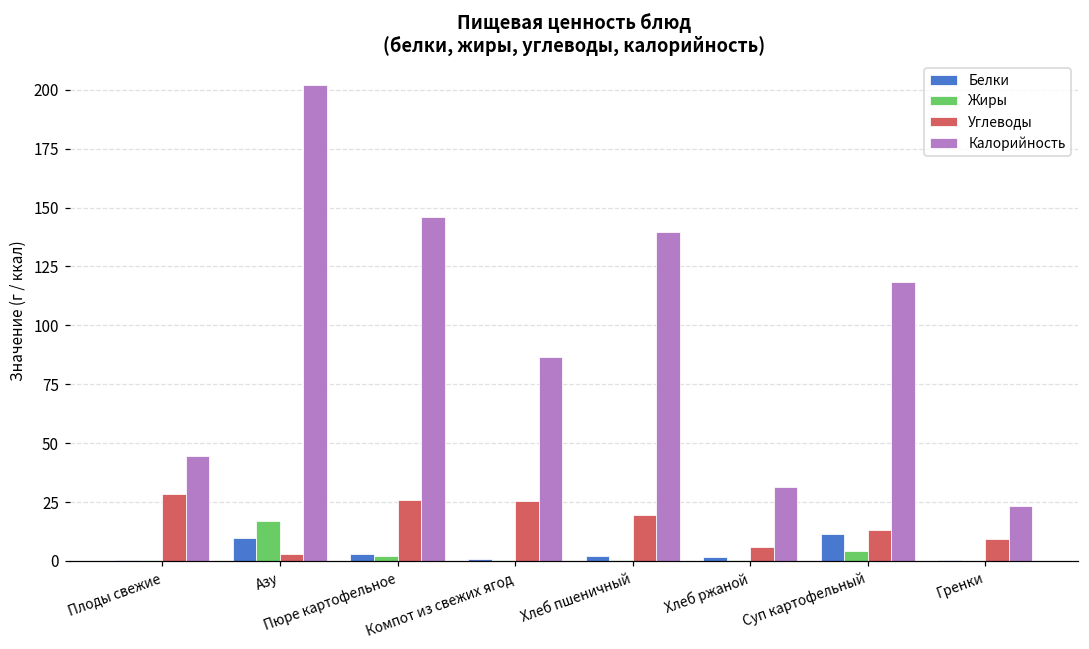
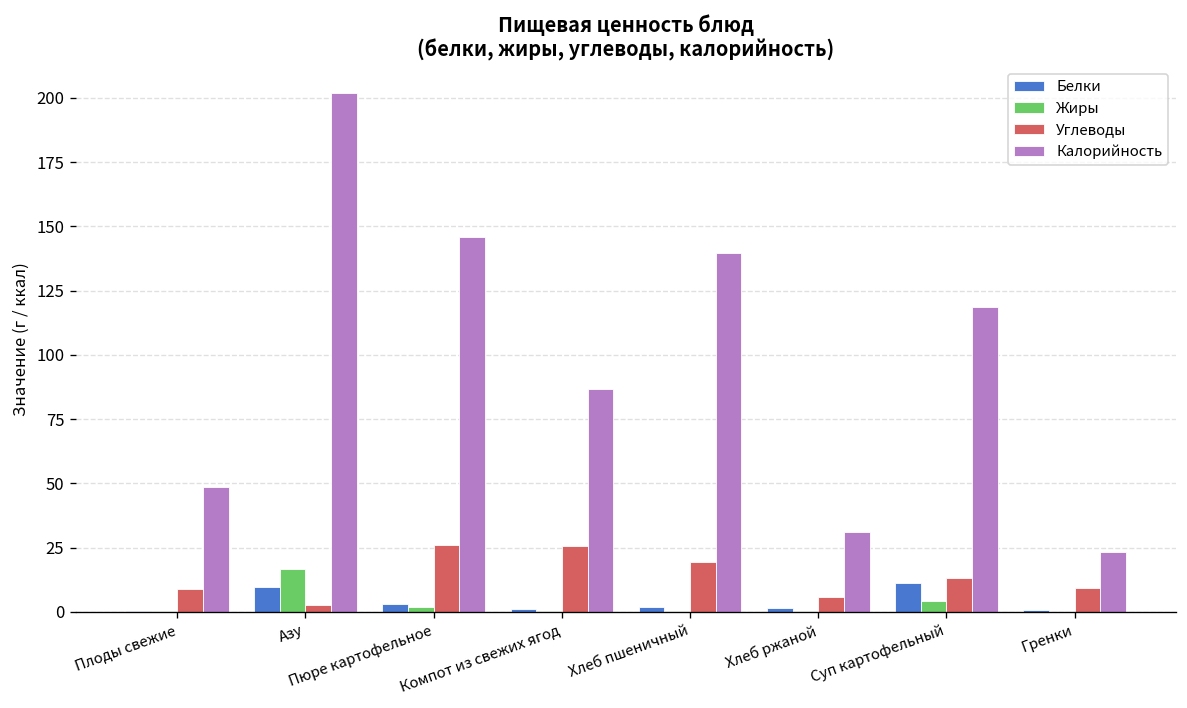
Углеводы, Плоды свежие: 29 -> 9
Калорийность, Плоды свежие: 44 -> 49
